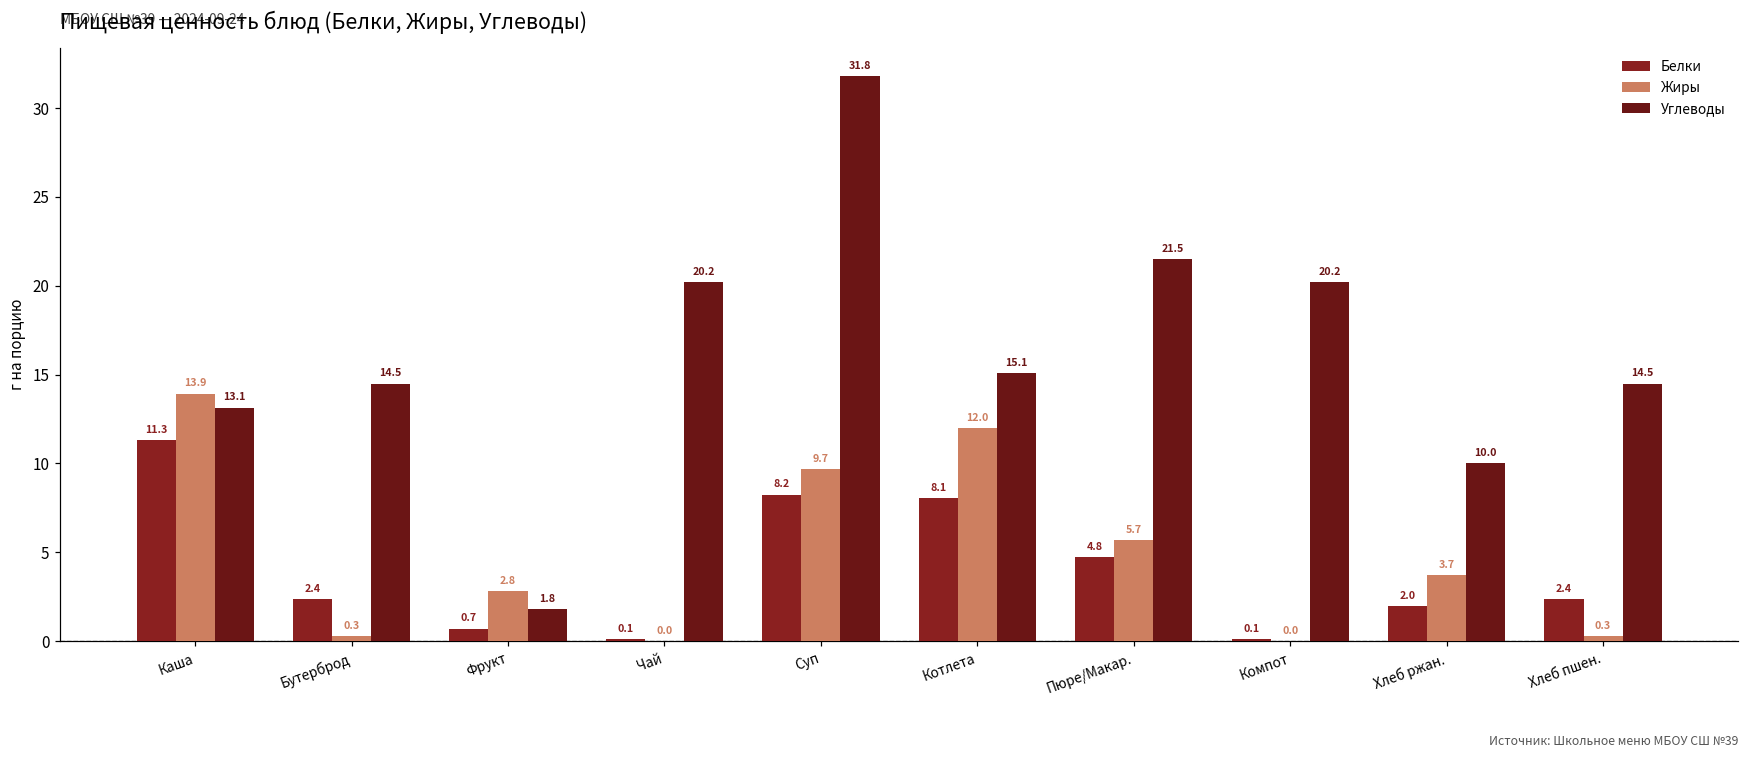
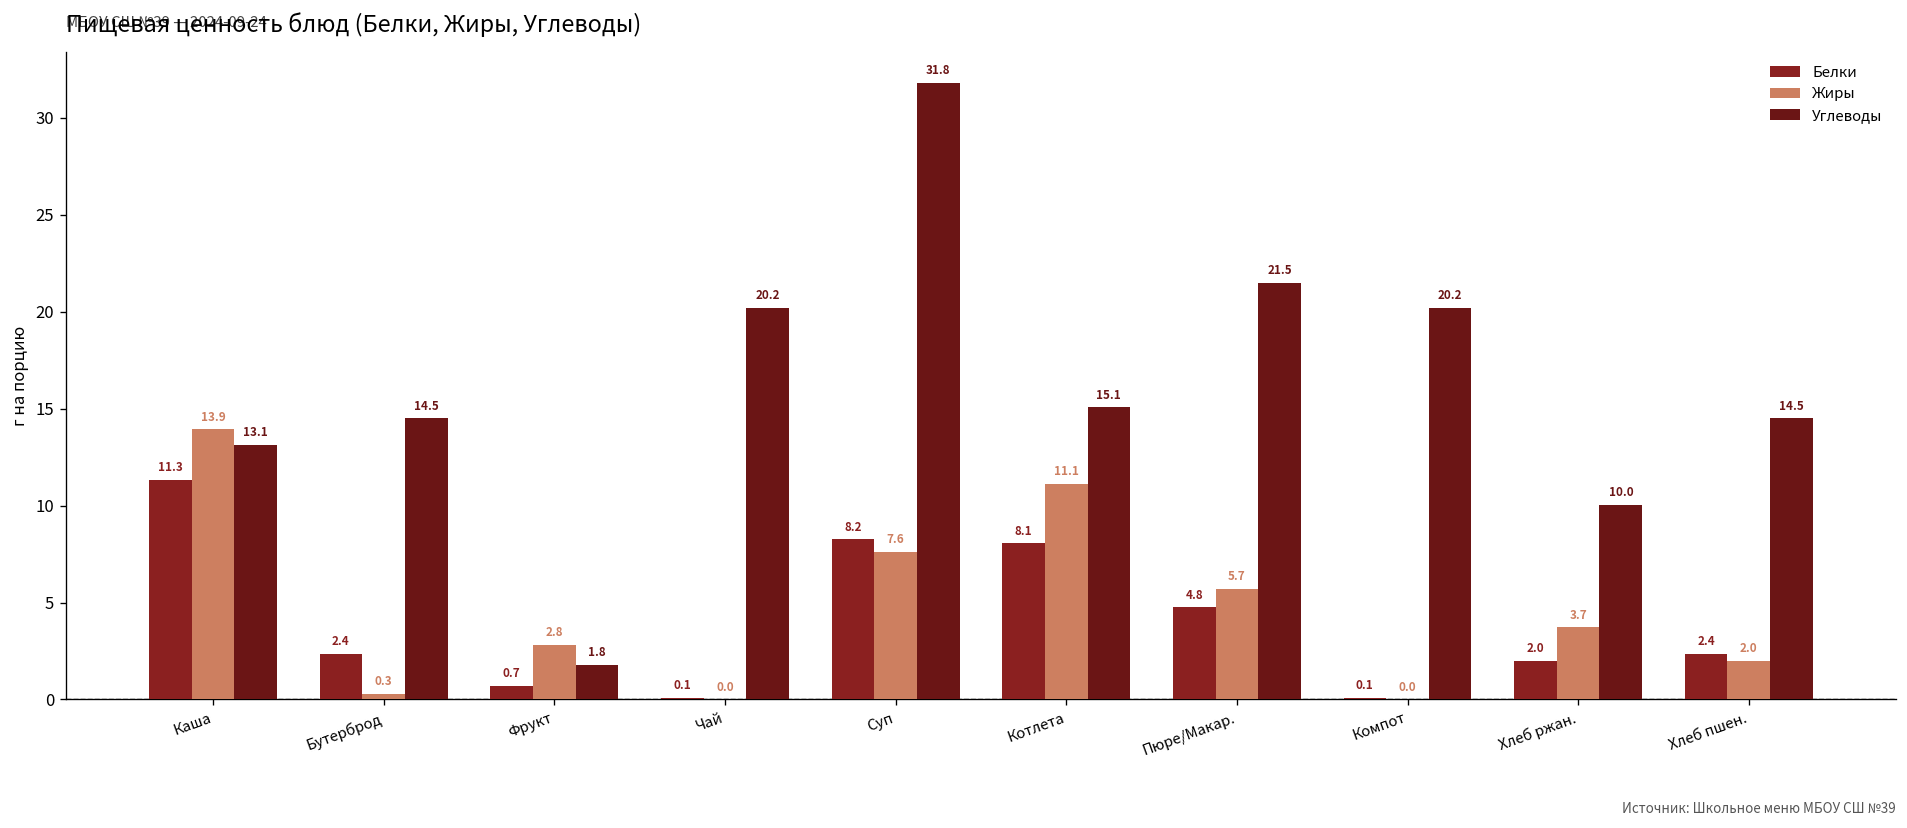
Жиры, Суп: 9.7 -> 7.6
Жиры, Котлета: 12.0 -> 11.1
Жиры, Хлеб пшен.: 0.3 -> 2.0
